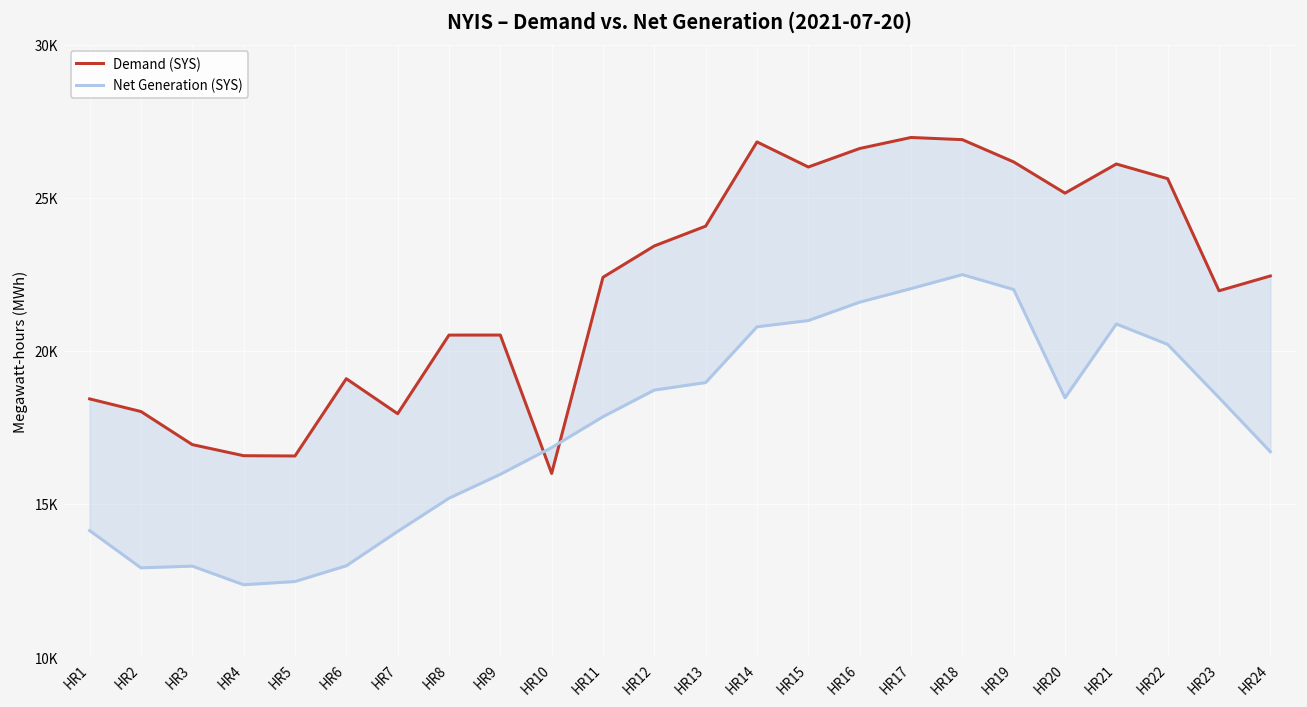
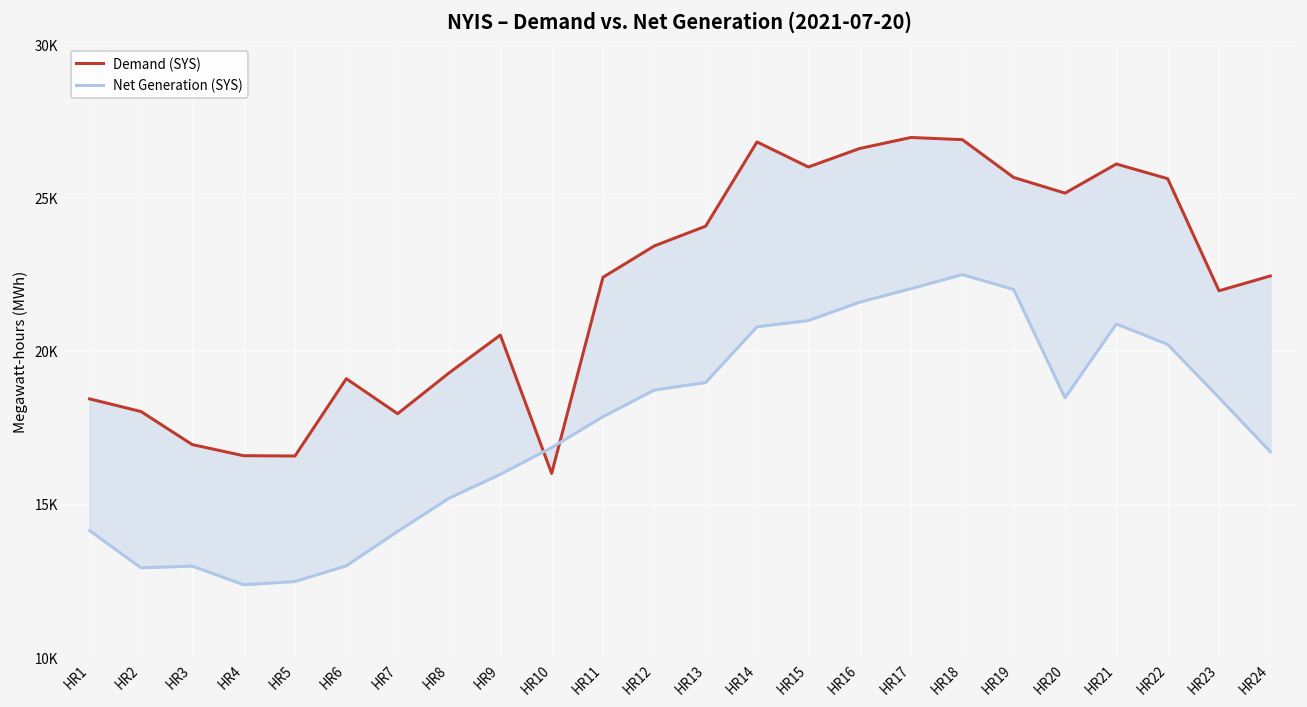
Demand (SYS), HR8: 20500 -> 19300
Demand (SYS), HR19: 26200 -> 25700
